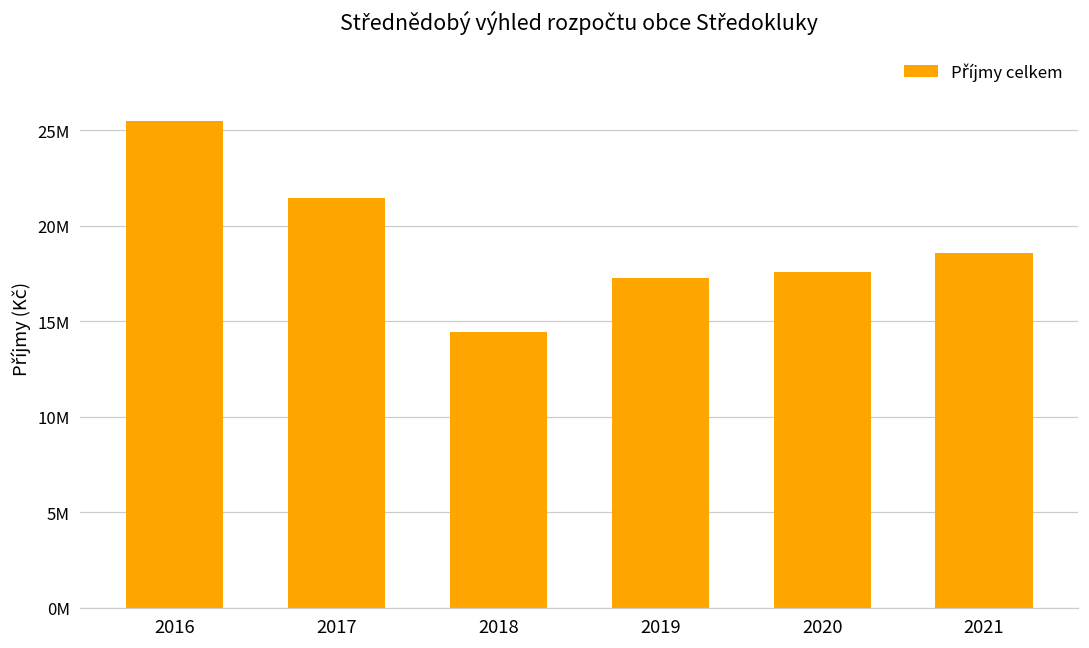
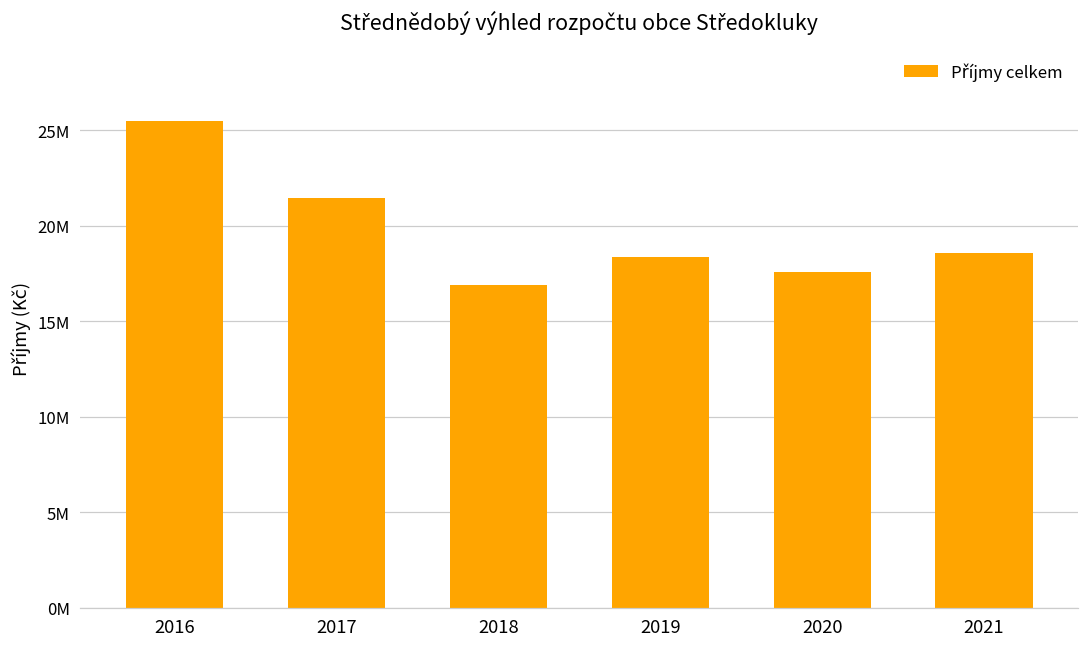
2018: 14400000 -> 16900000
2019: 17200000 -> 18400000
